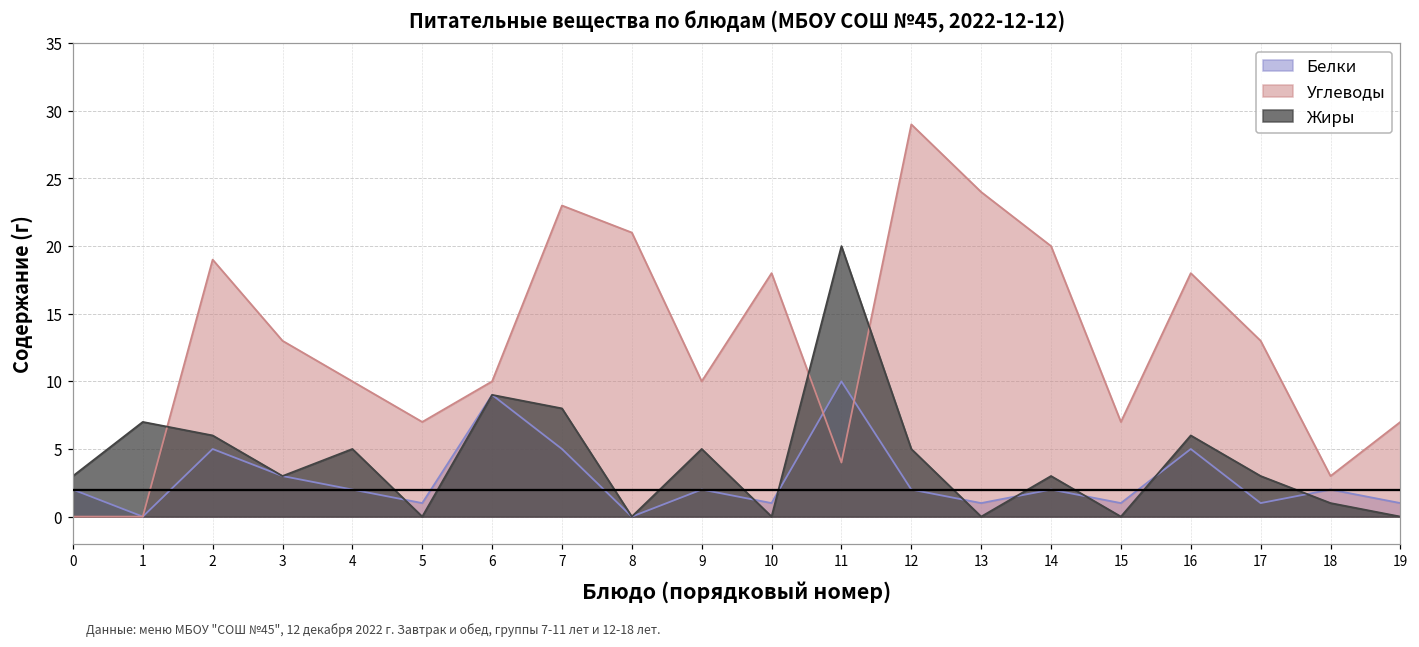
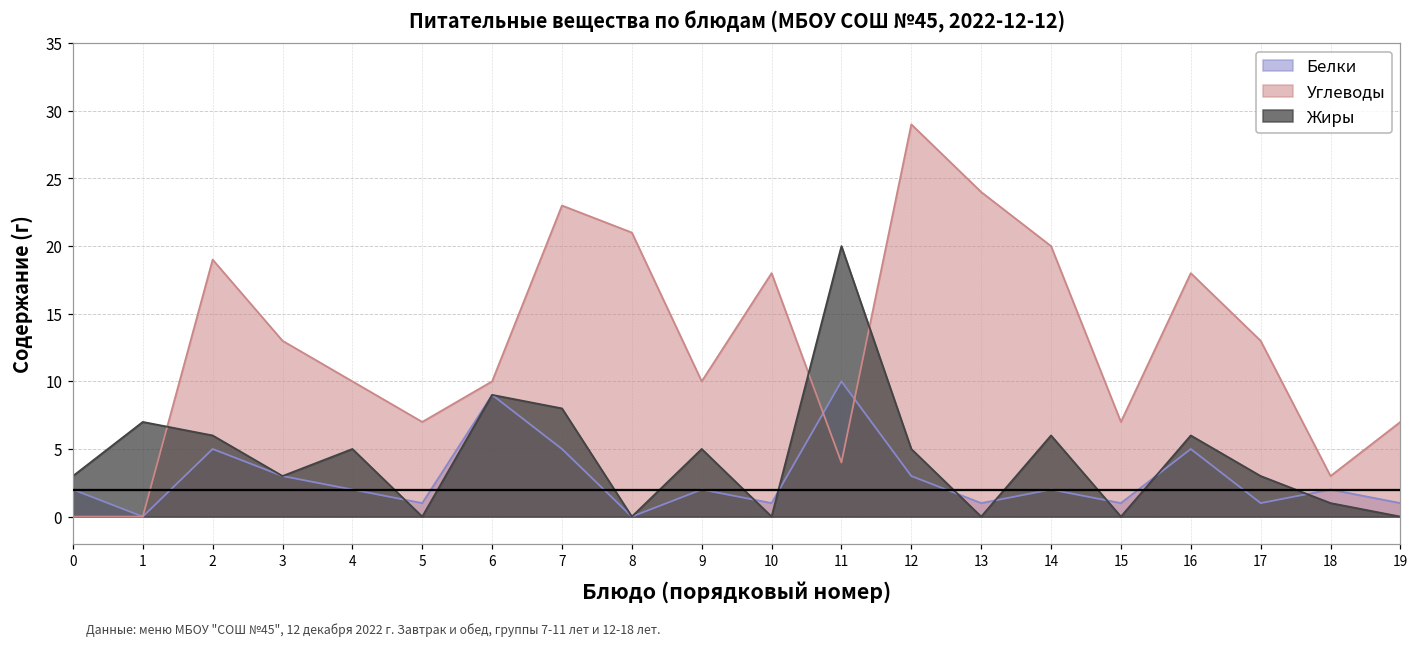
Белки, 12: 2 -> 3
Жиры, 14: 3 -> 6
